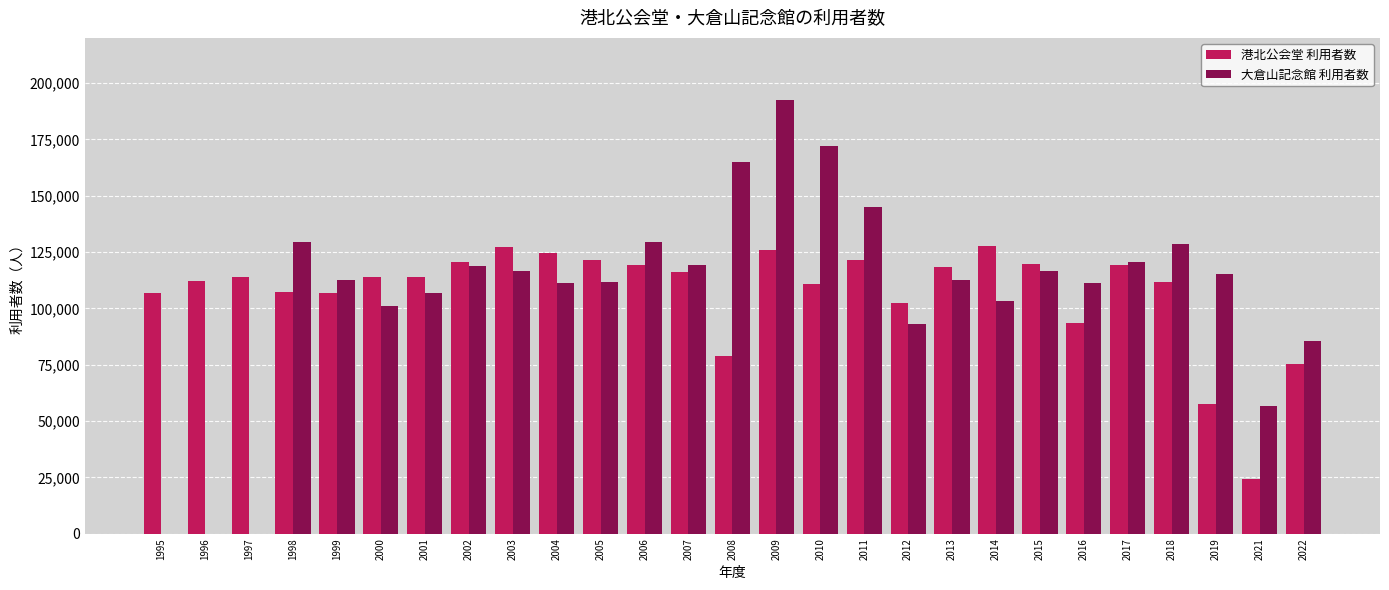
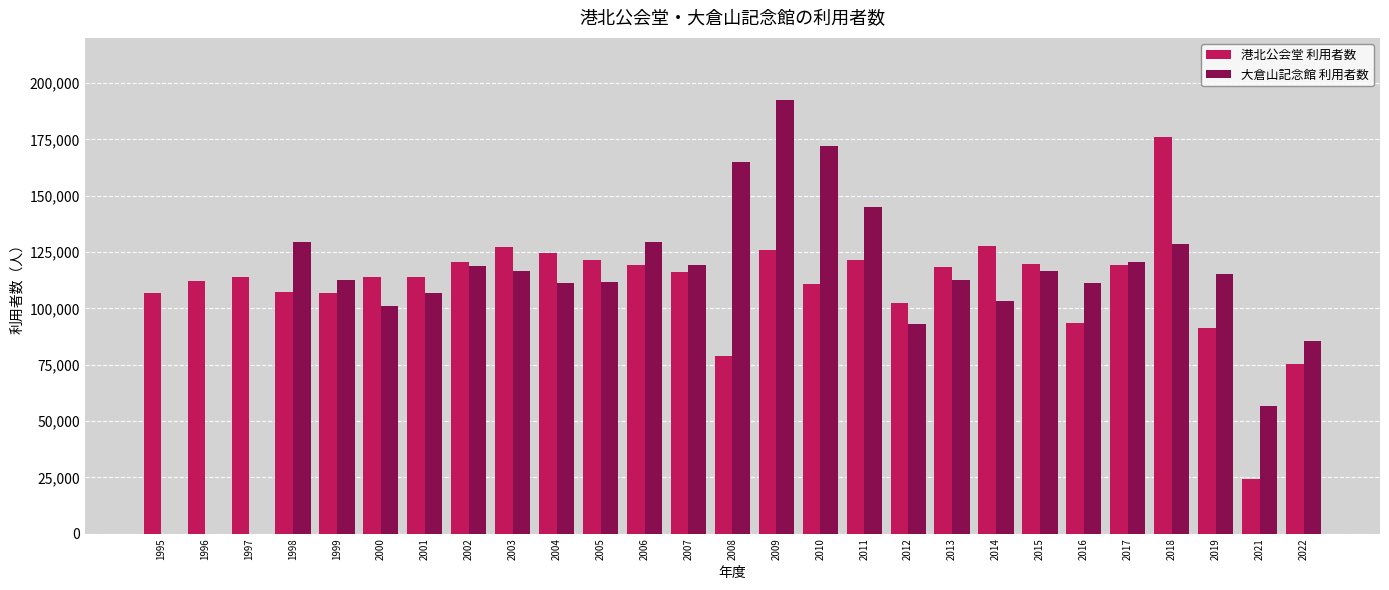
港北公会堂 利用者数, 2018: 112,000 -> 176,000
港北公会堂 利用者数, 2019: 58,000 -> 91,000
